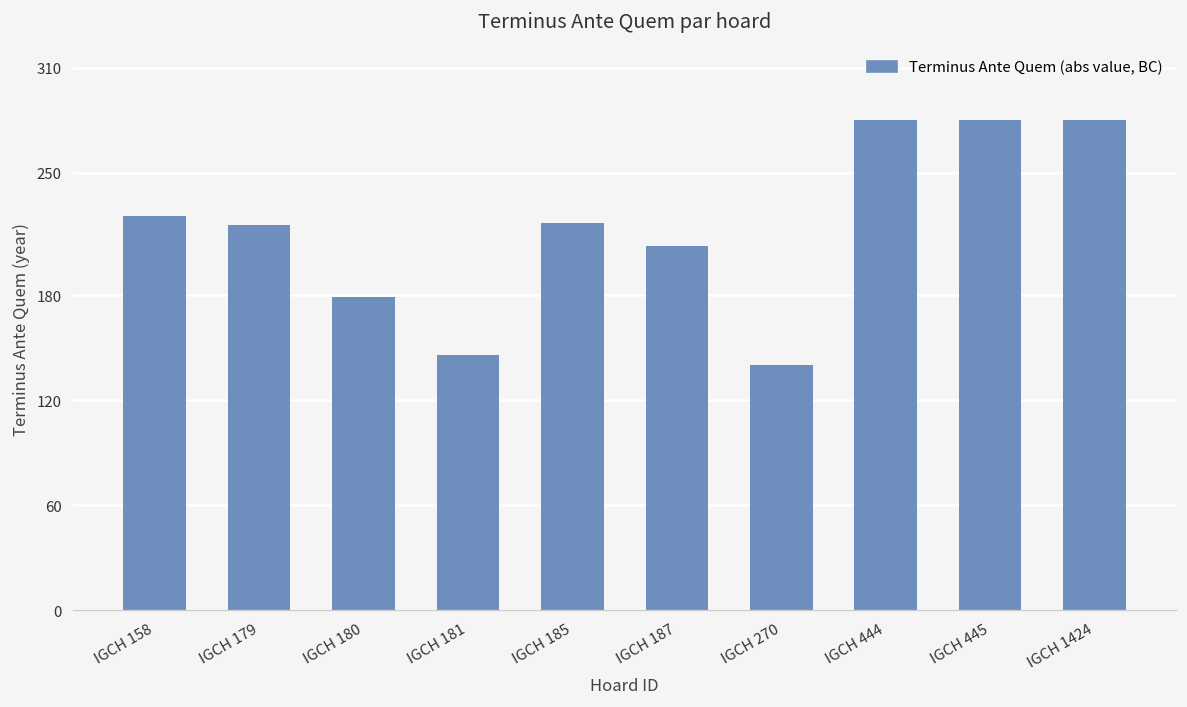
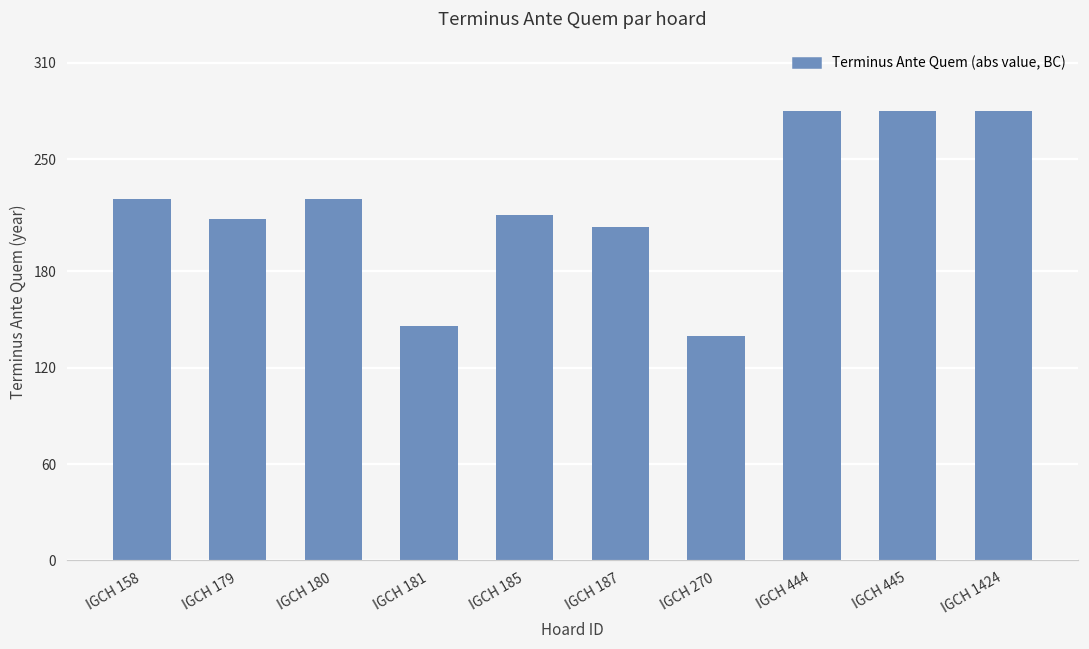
IGCH 179: 220 -> 213
IGCH 180: 179 -> 225
IGCH 185: 221 -> 215
